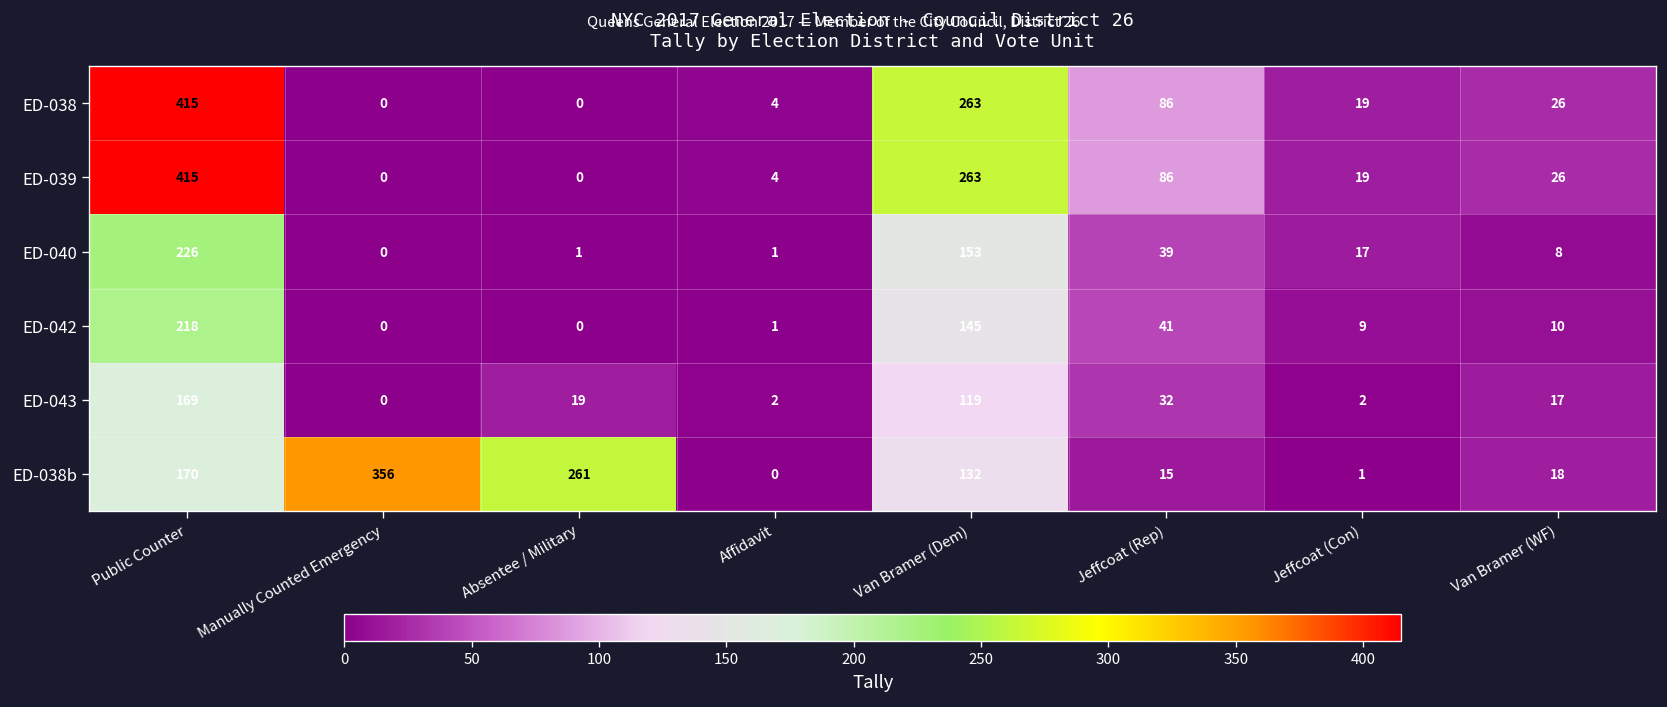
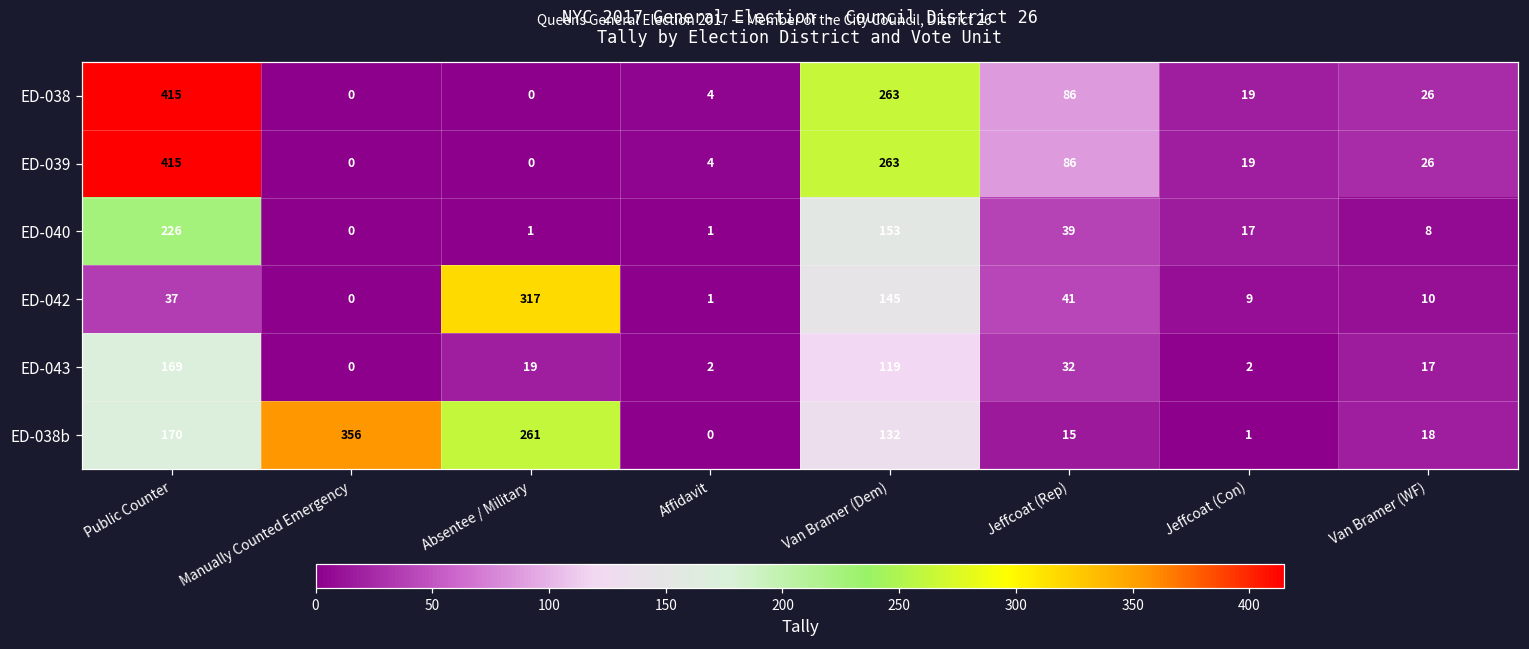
ED-042, Public Counter: 218 -> 37
ED-042, Absentee / Military: 0 -> 317
